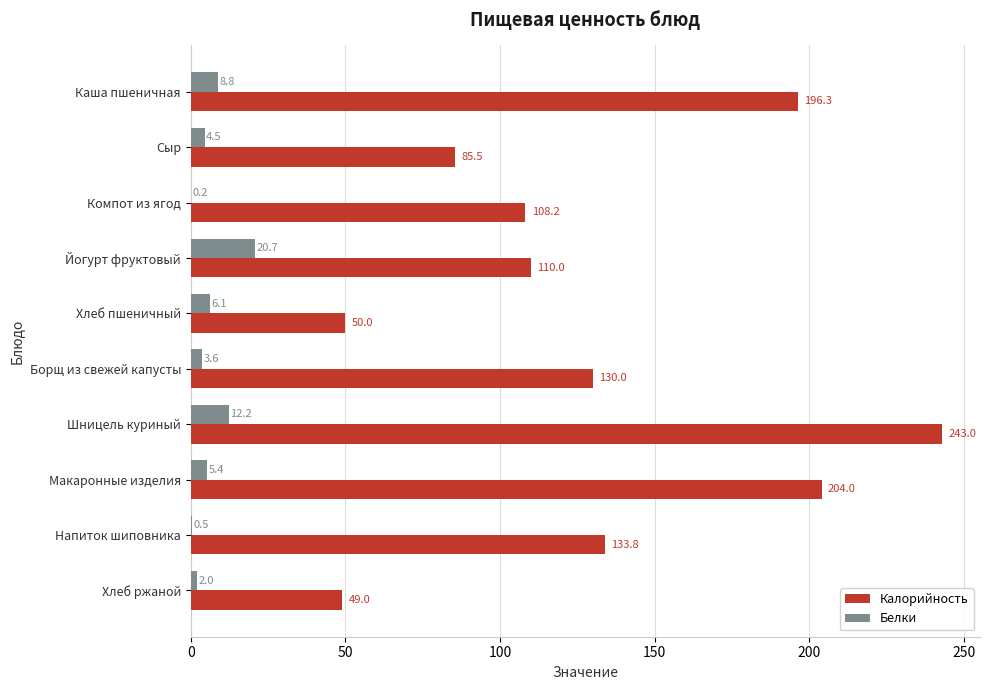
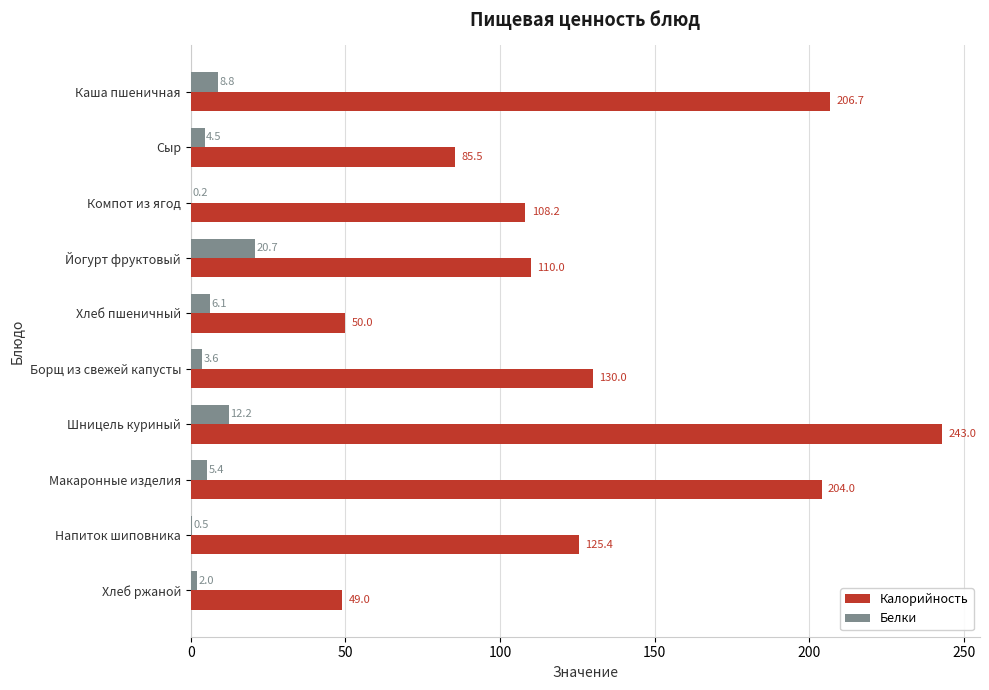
Калорийность, Каша пшеничная: 196.3 -> 206.7
Калорийность, Напиток шиповника: 133.8 -> 125.4
